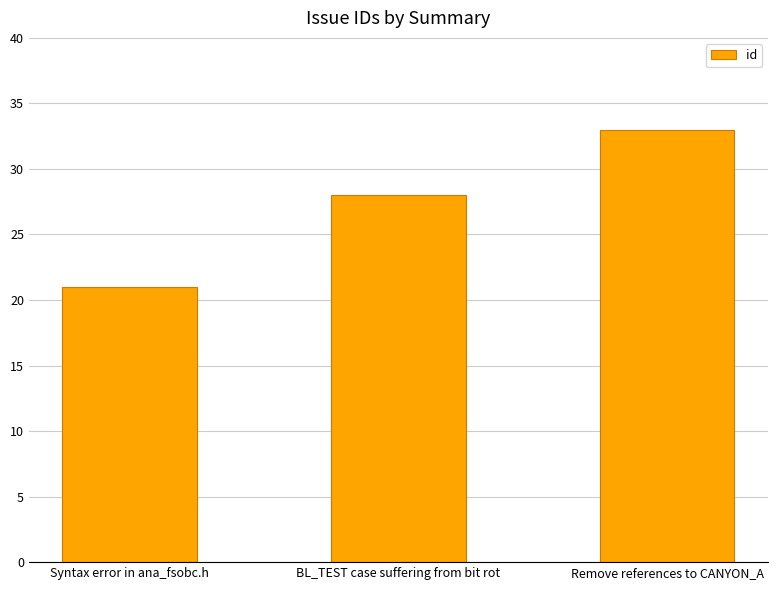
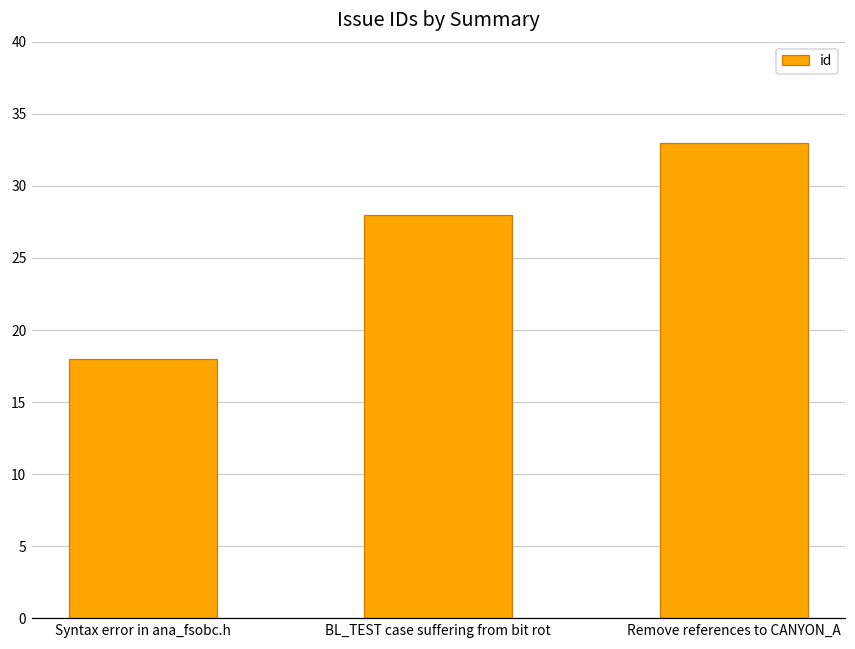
Syntax error in ana_fsobc.h: 21 -> 18
